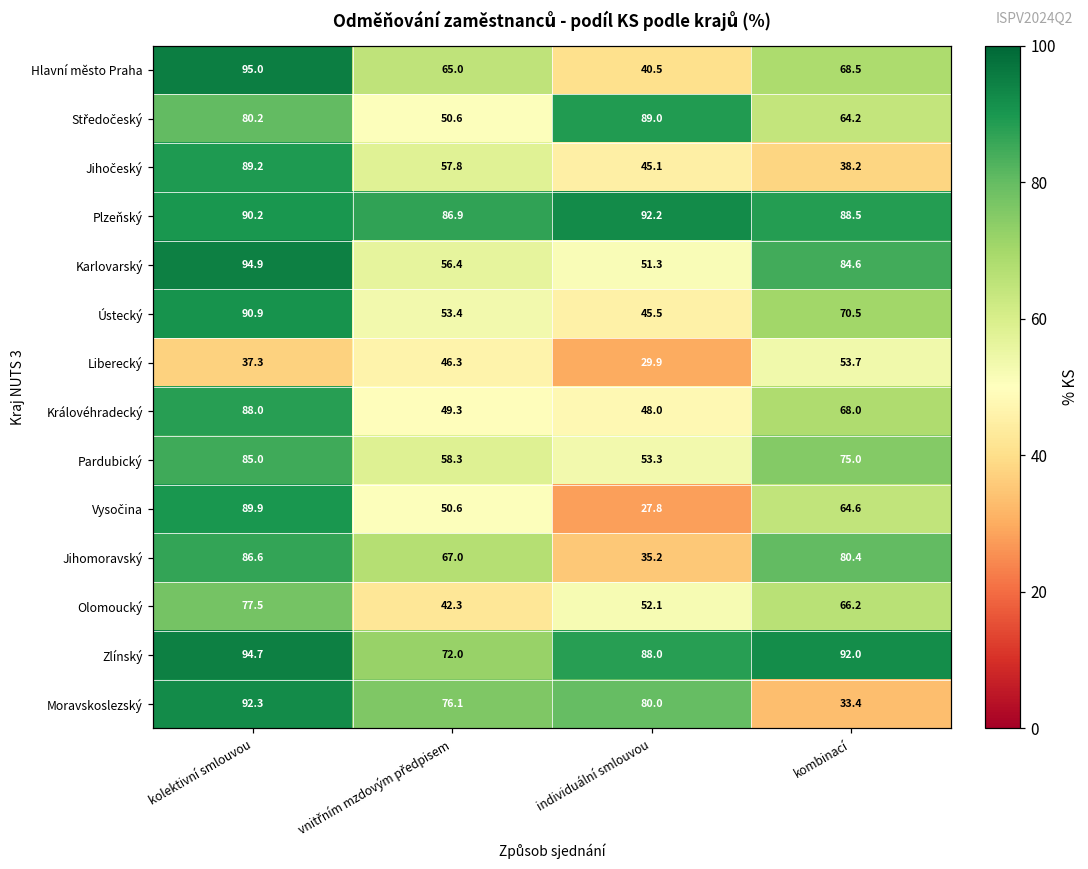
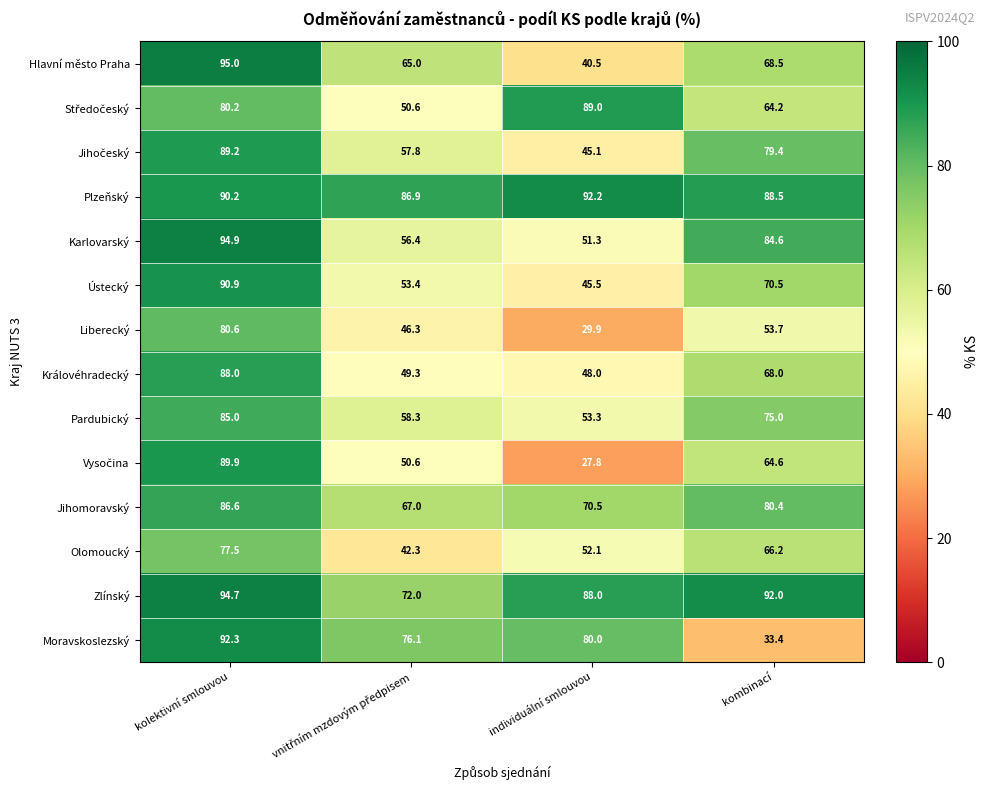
Jihočeský, kombinací: 38.2 -> 79.4
Liberecký, kolektivní smlouvou: 37.3 -> 80.6
Jihomoravský, individuální smlouvou: 35.2 -> 70.5
